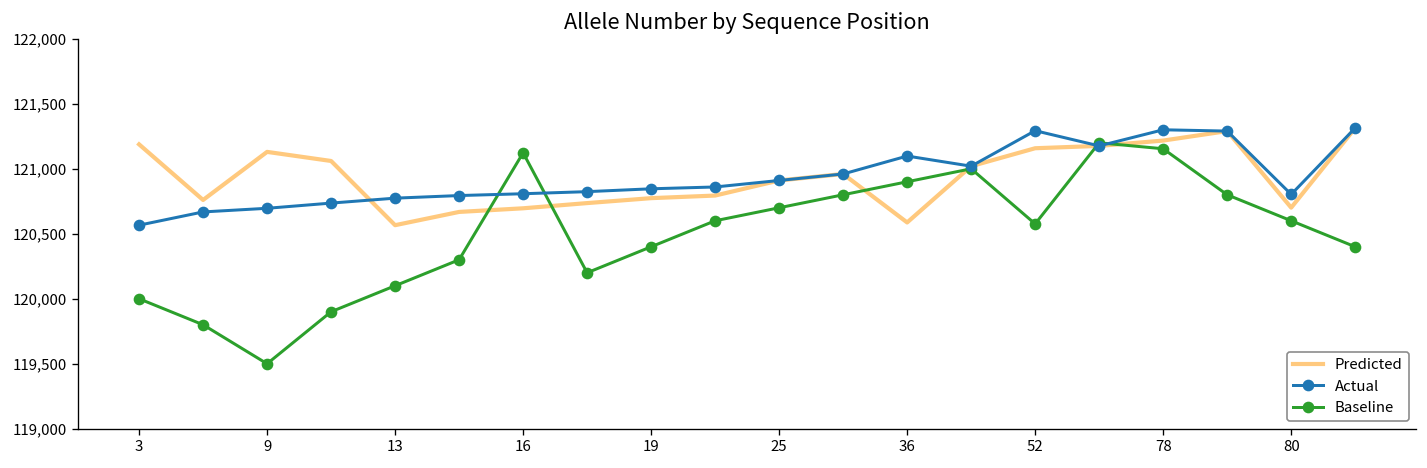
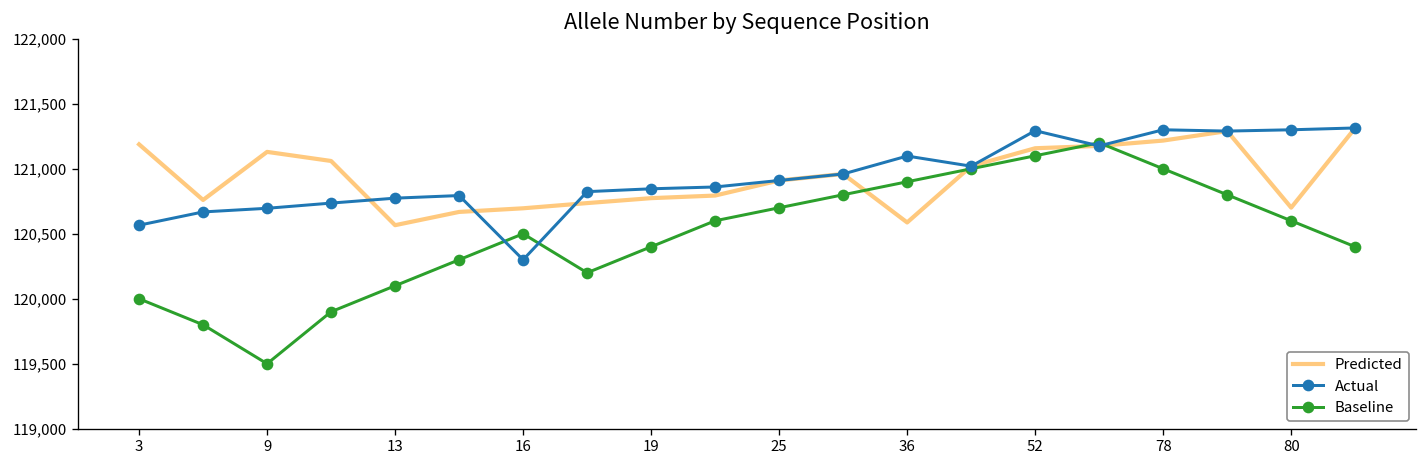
Actual, 16: 120,810 -> 120,300
Baseline, 16: 121,120 -> 120,500
Baseline, 52: 120,580 -> 121,100
Baseline, 78: 121,150 -> 121,000
Actual, 80: 120,800 -> 121,300
